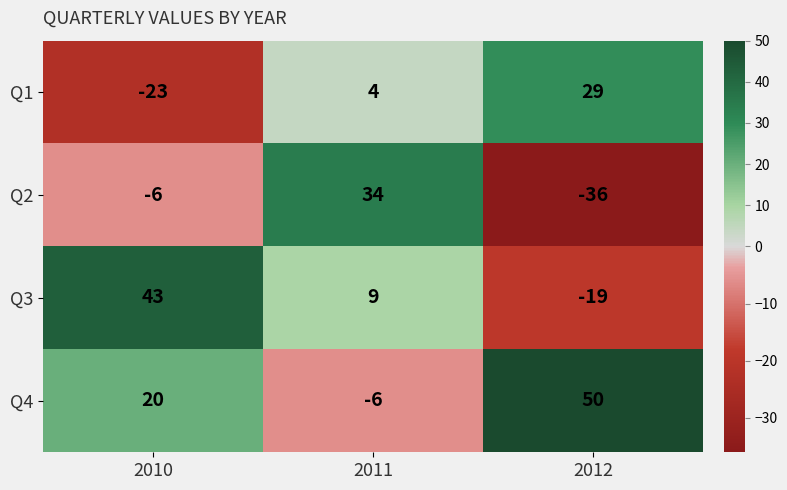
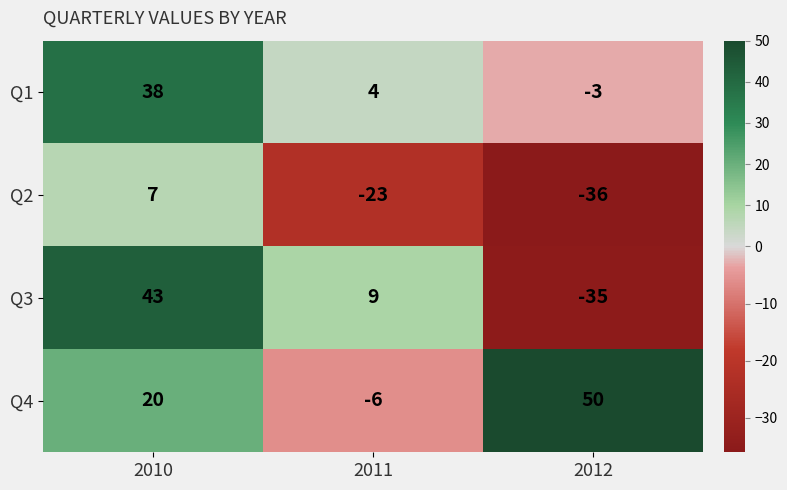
Q1, 2010: -23 -> 38
Q1, 2012: 29 -> -3
Q2, 2010: -6 -> 7
Q2, 2011: 34 -> -23
Q3, 2012: -19 -> -35
